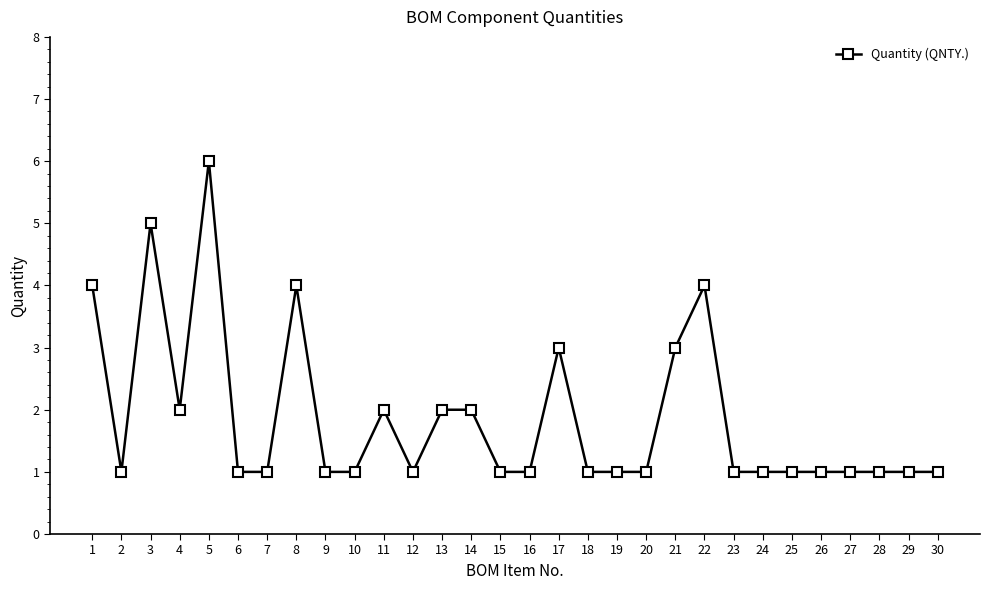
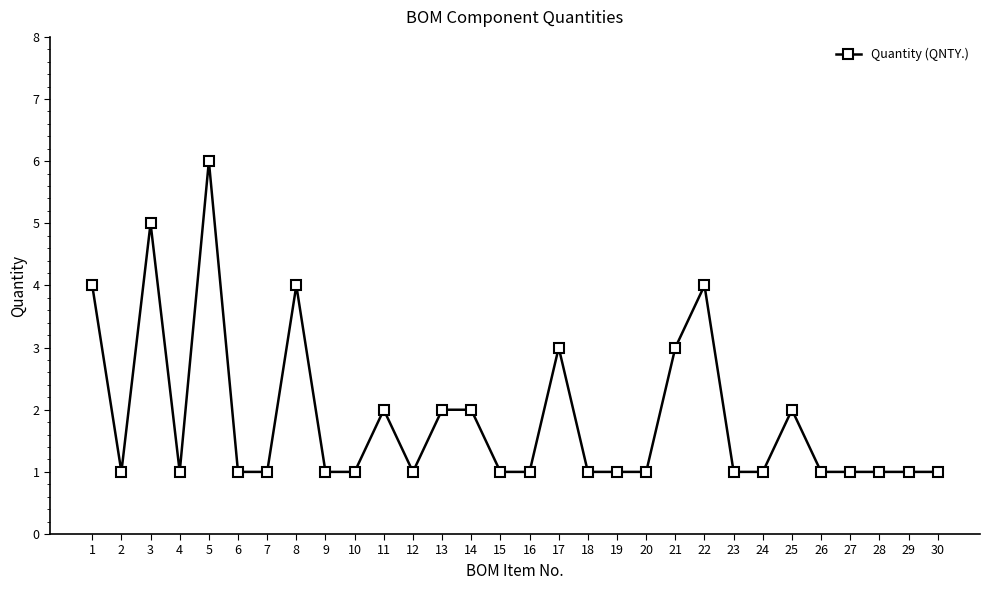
4: 2 -> 1
25: 1 -> 2
